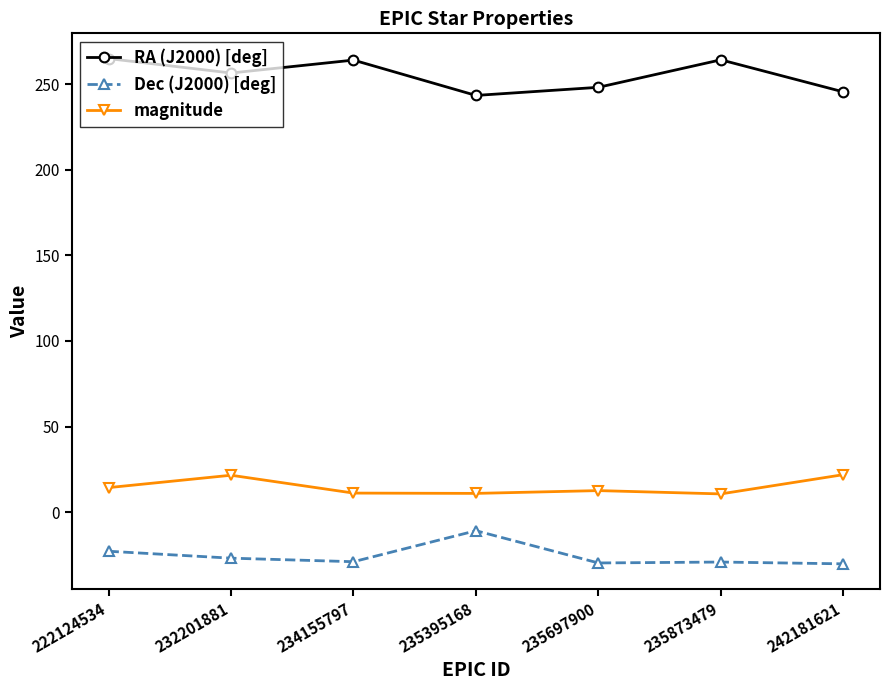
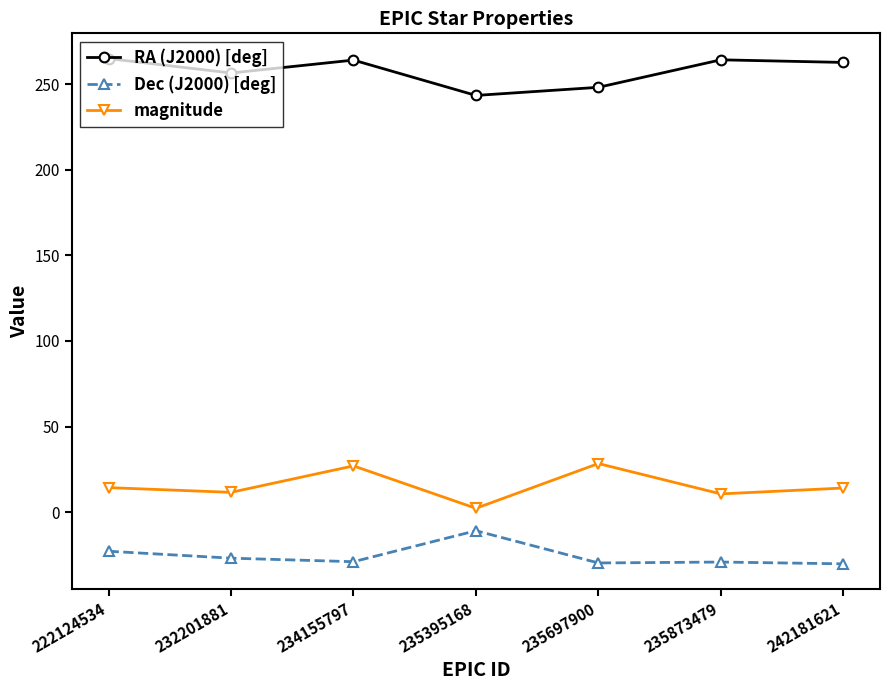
magnitude, 232201881: 22 -> 12
magnitude, 234155797: 11 -> 27
magnitude, 235395168: 11 -> 2
magnitude, 235697900: 13 -> 28
RA (J2000) [deg], 242181621: 245 -> 263
magnitude, 242181621: 22 -> 14
